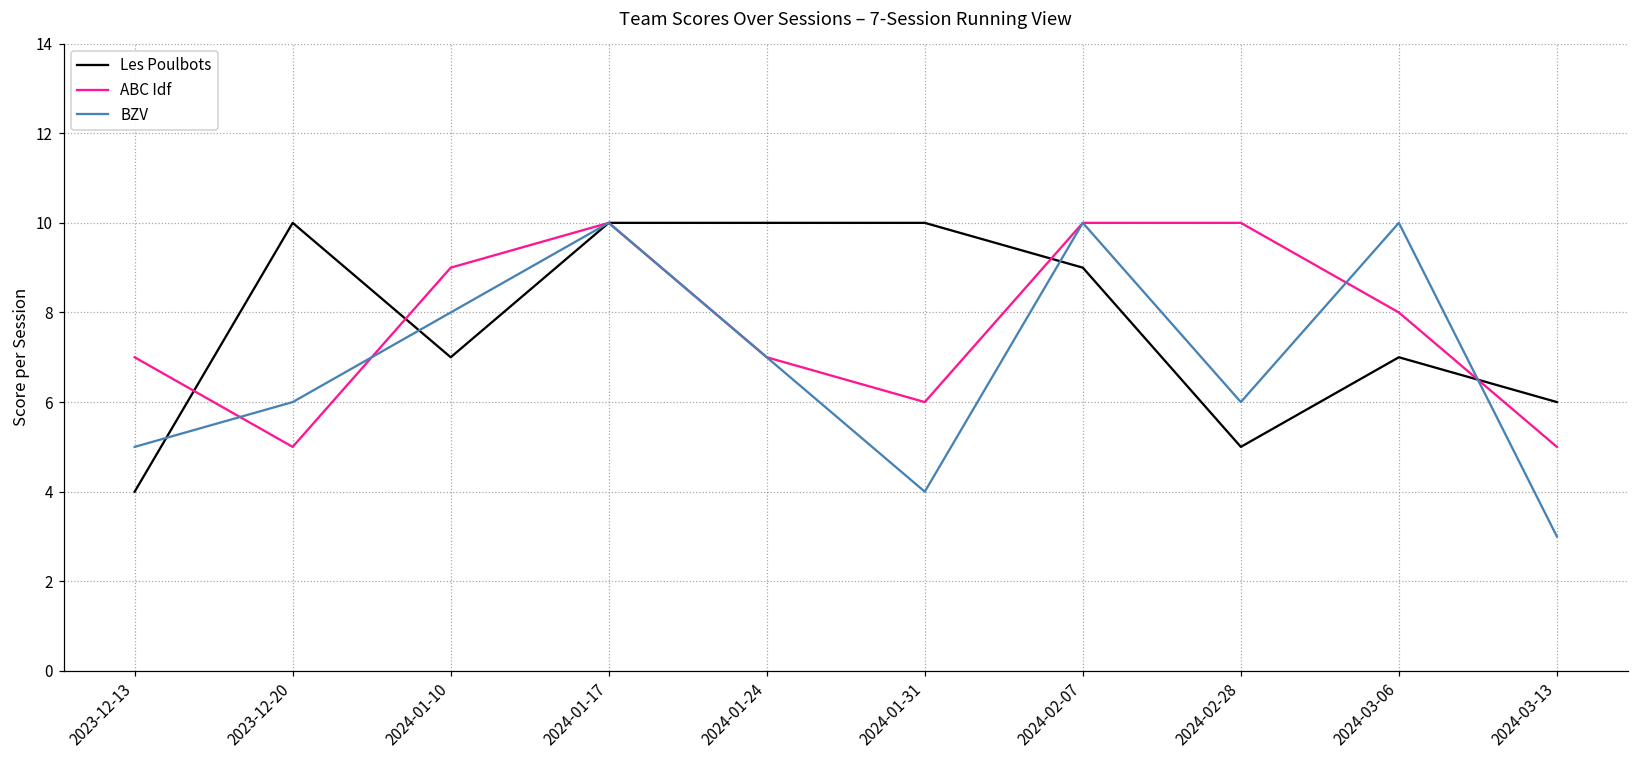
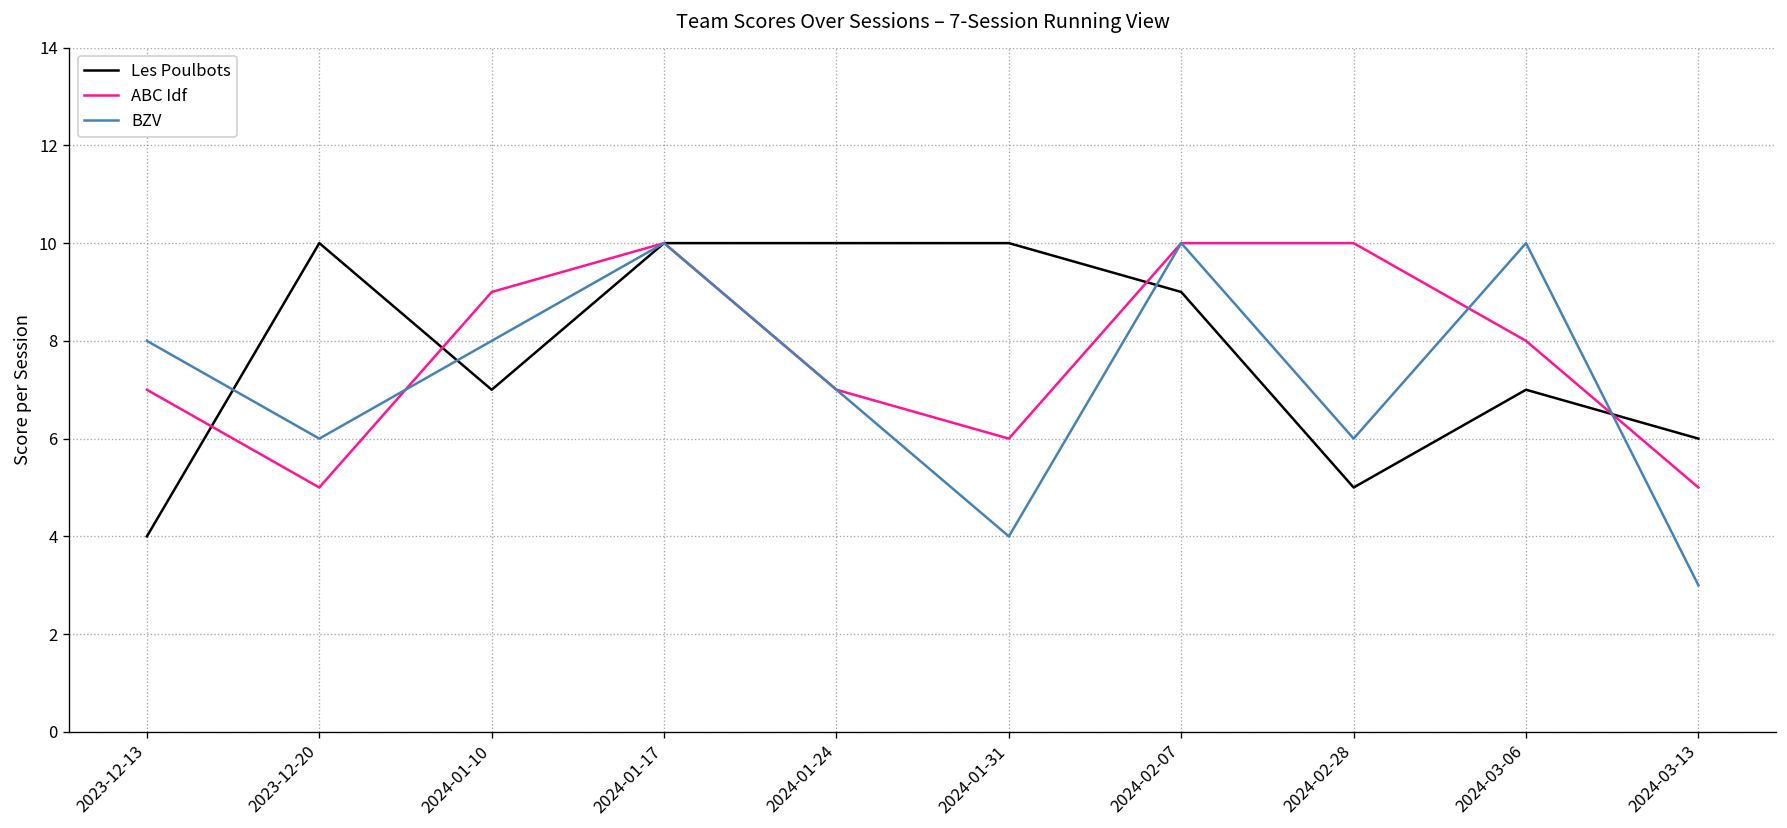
BZV, 2023-12-13: 5 -> 8
